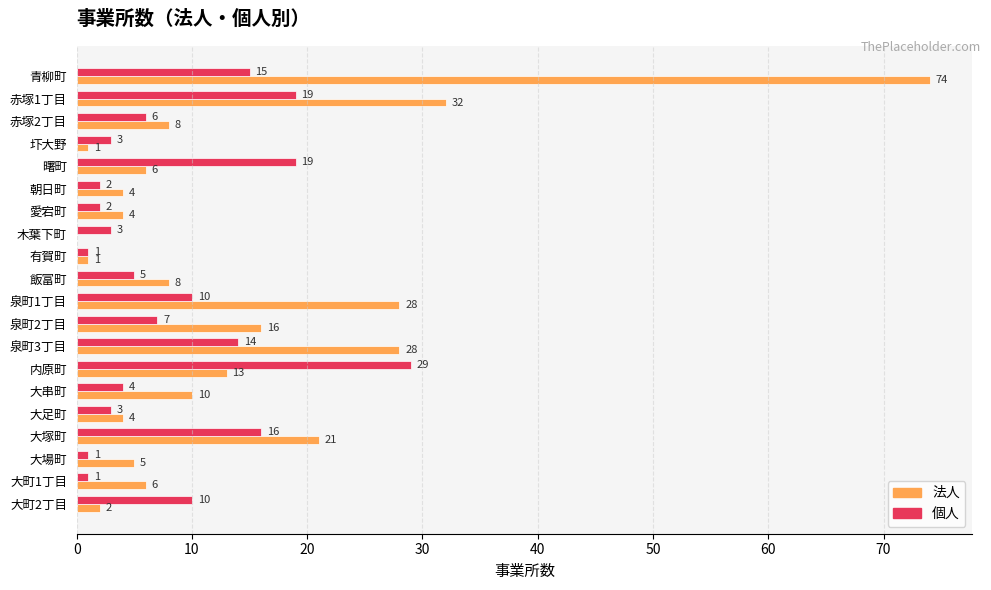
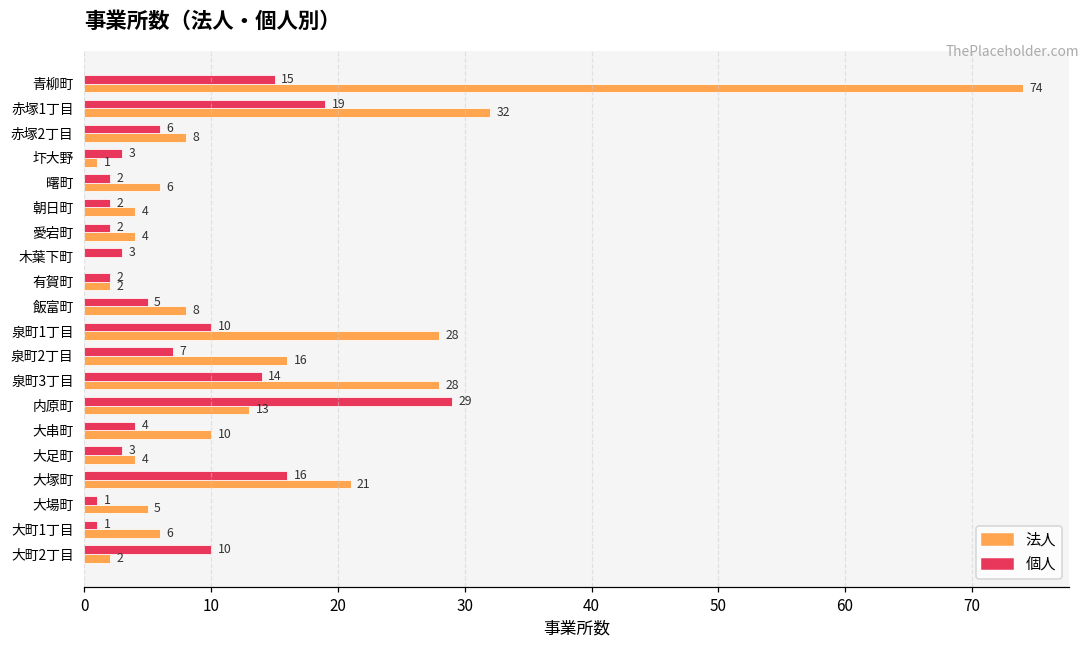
個人, 曙町: 19 -> 2
個人, 有賀町: 1 -> 2
法人, 有賀町: 1 -> 2
